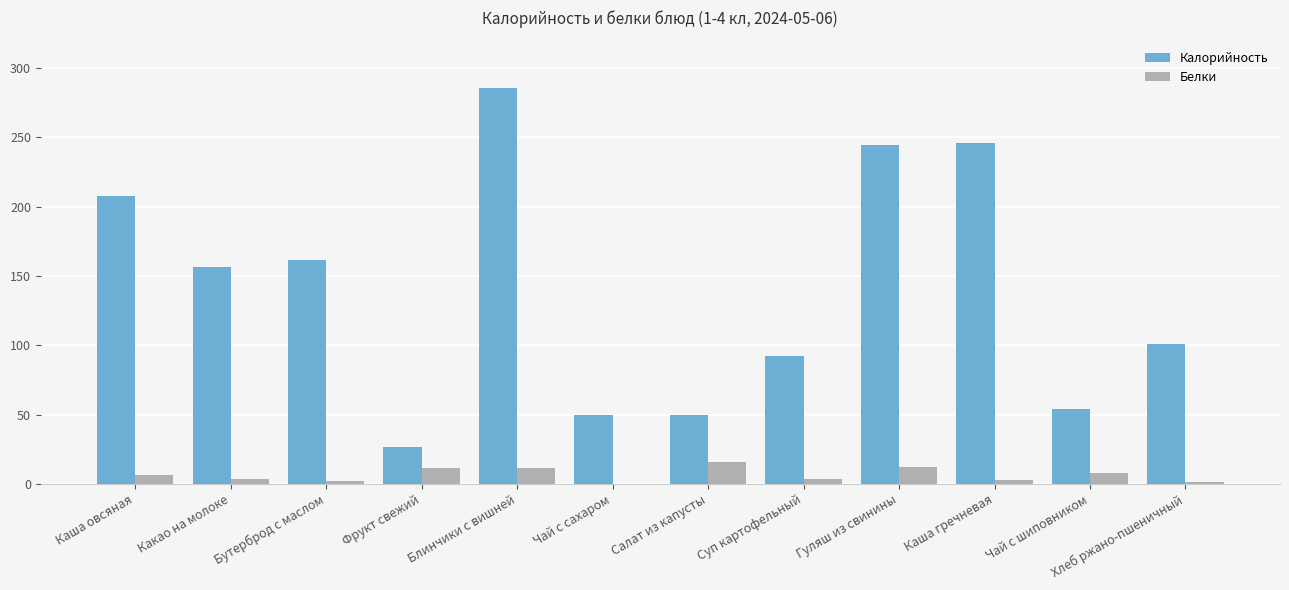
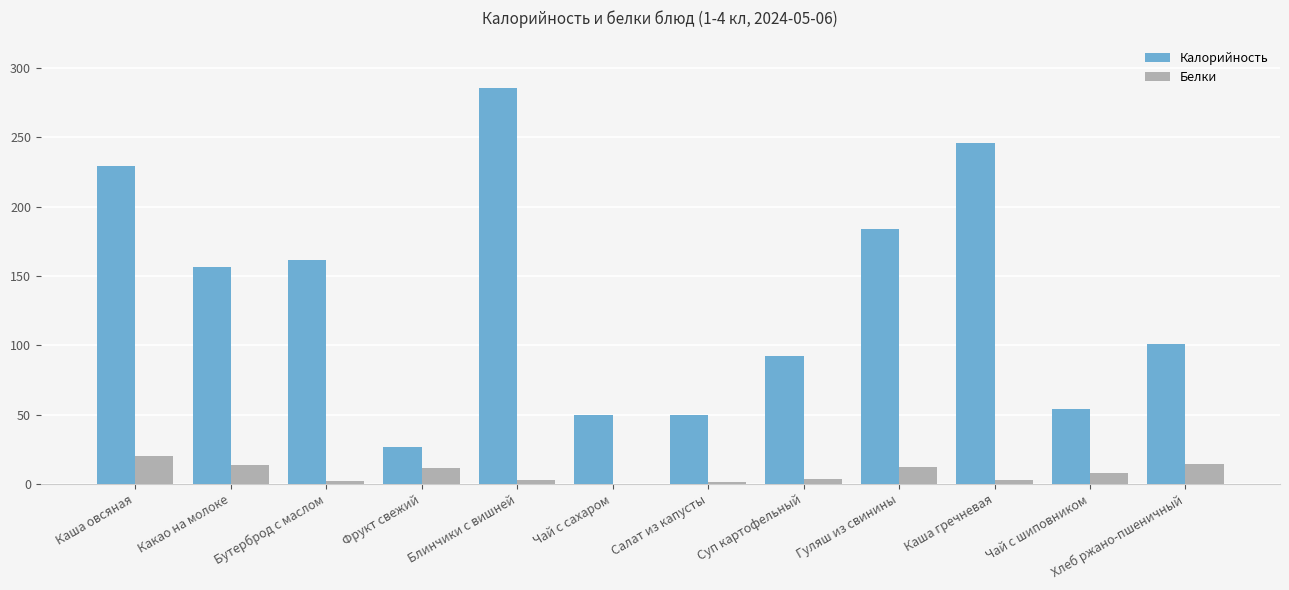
Калорийность, Каша овсяная: 208 -> 230
Белки, Каша овсяная: 6 -> 20
Белки, Какао на молоке: 4 -> 14
Белки, Блинчики с вишней: 11 -> 3
Белки, Салат из капусты: 16 -> 1
Калорийность, Гуляш из свинины: 245 -> 184
Белки, Хлеб ржано-пшеничный: 2 -> 15
